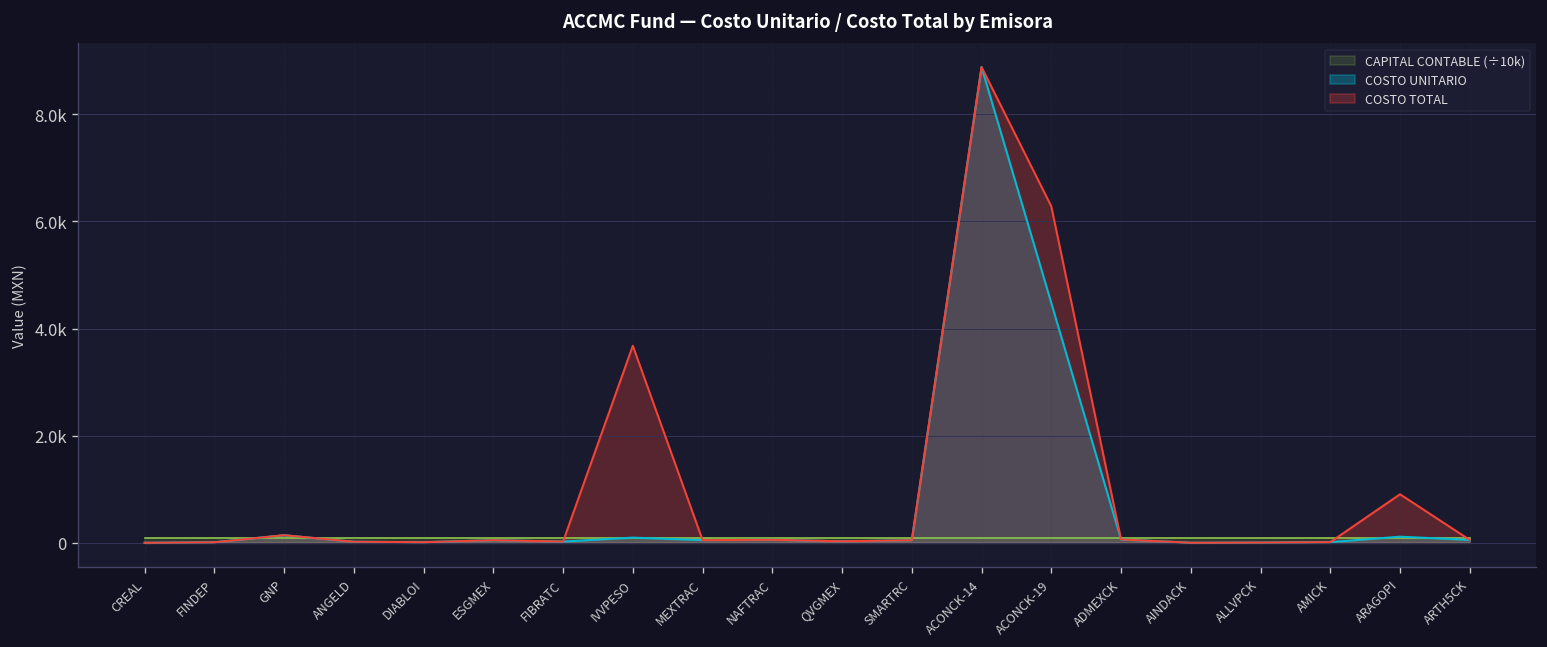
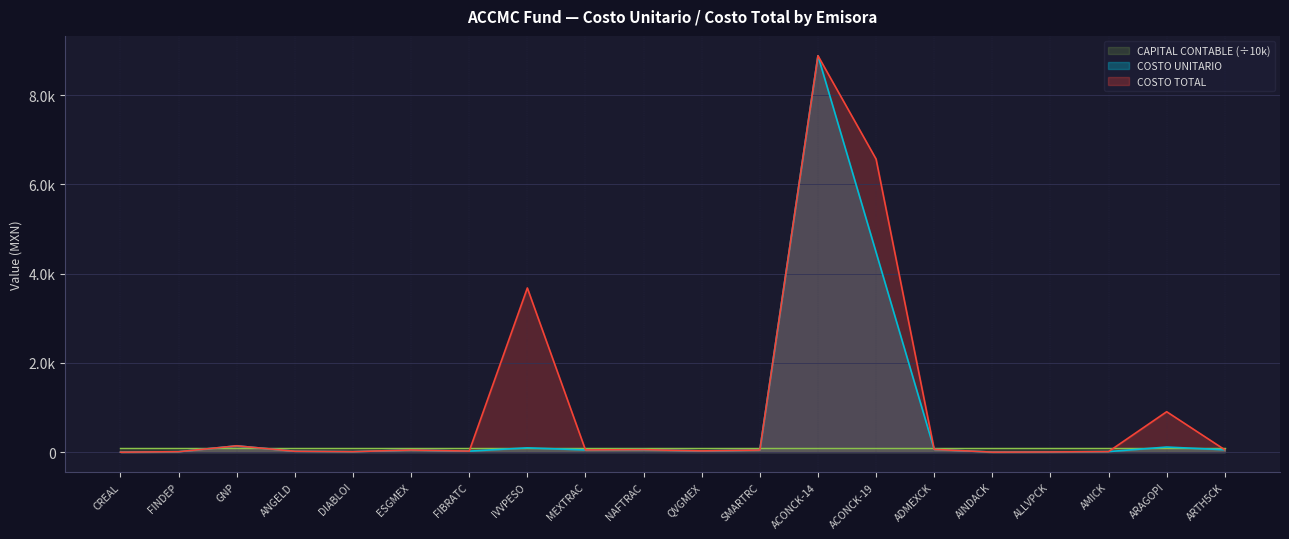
COSTO TOTAL, ACONCK-19: 6300 -> 6600
